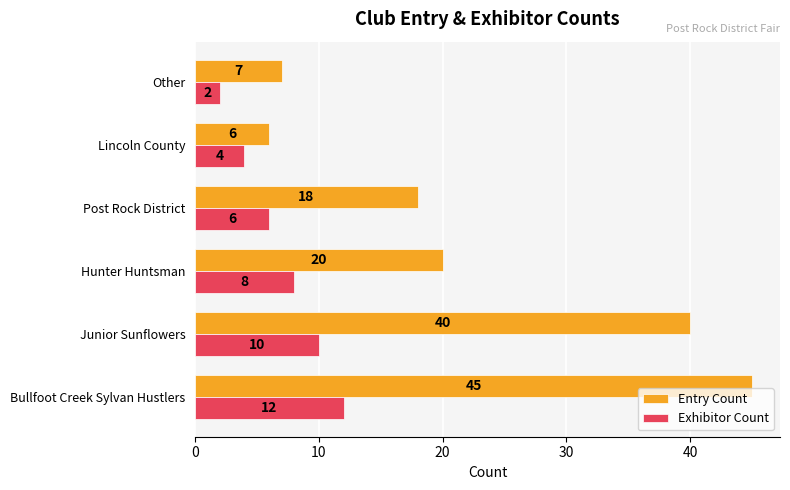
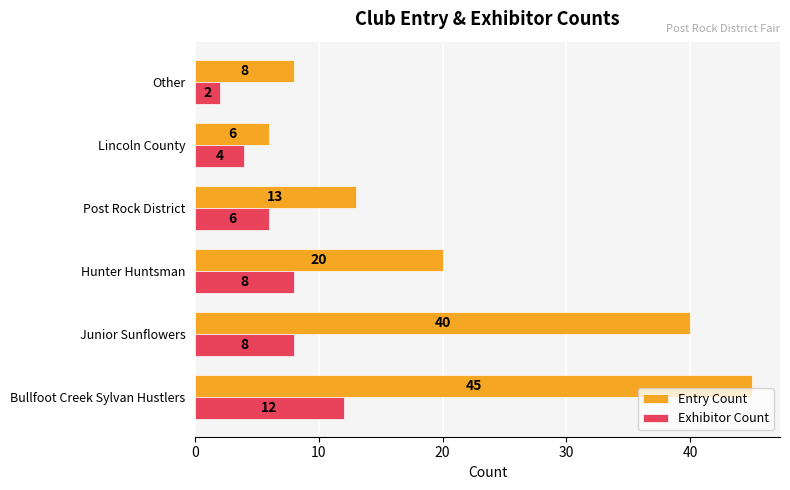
Entry Count, Other: 7 -> 8
Entry Count, Post Rock District: 18 -> 13
Exhibitor Count, Junior Sunflowers: 10 -> 8
